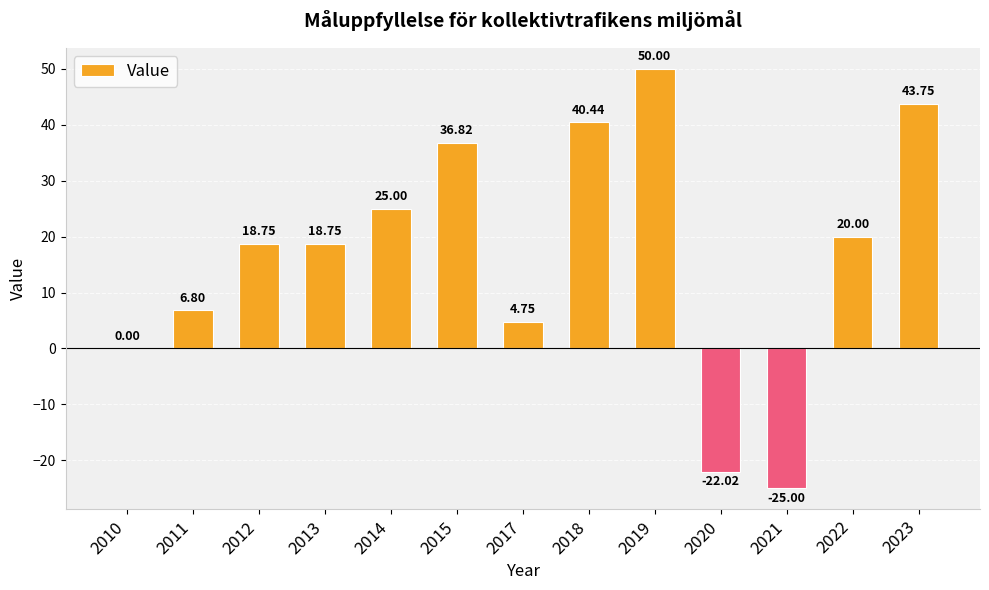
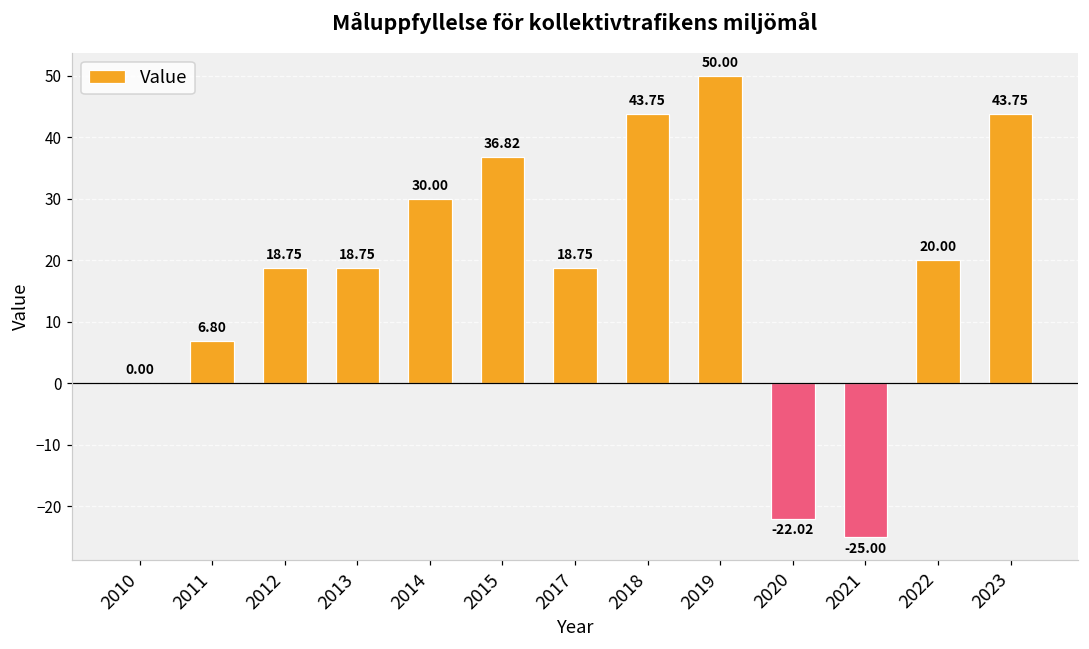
2014: 25.00 -> 30.00
2017: 4.75 -> 18.75
2018: 40.44 -> 43.75
